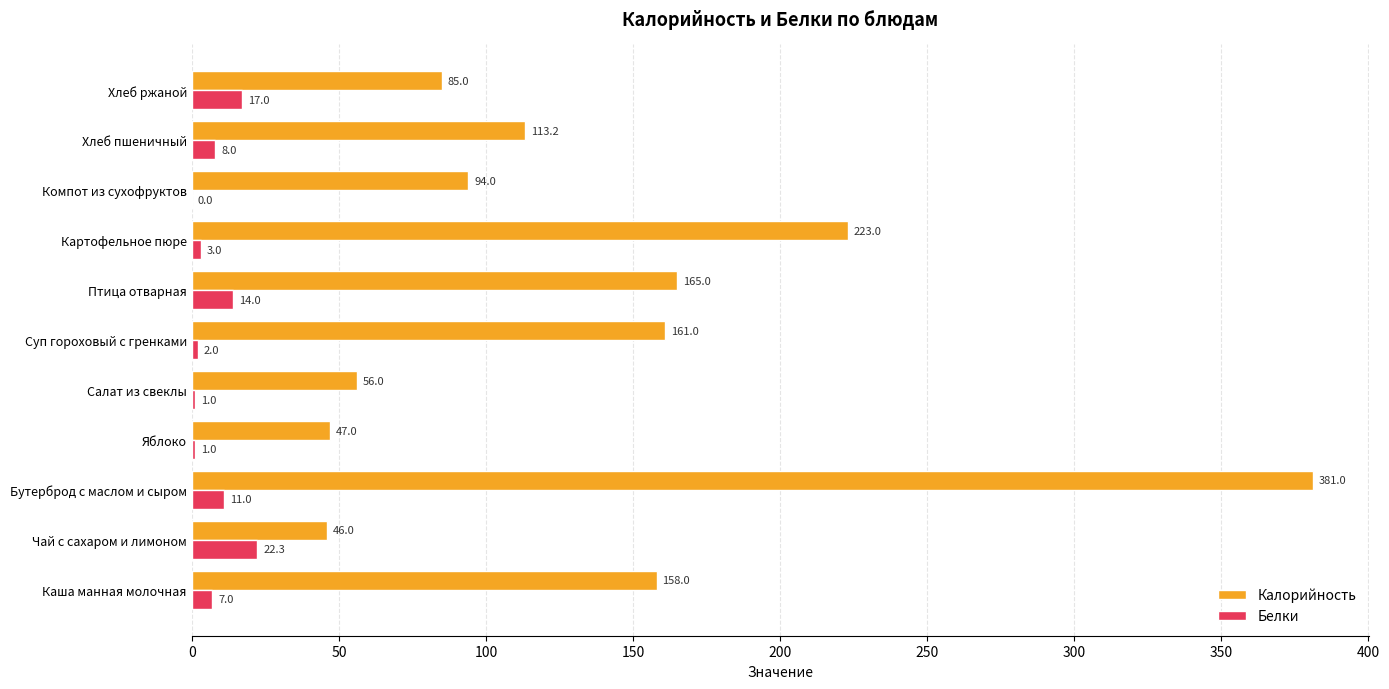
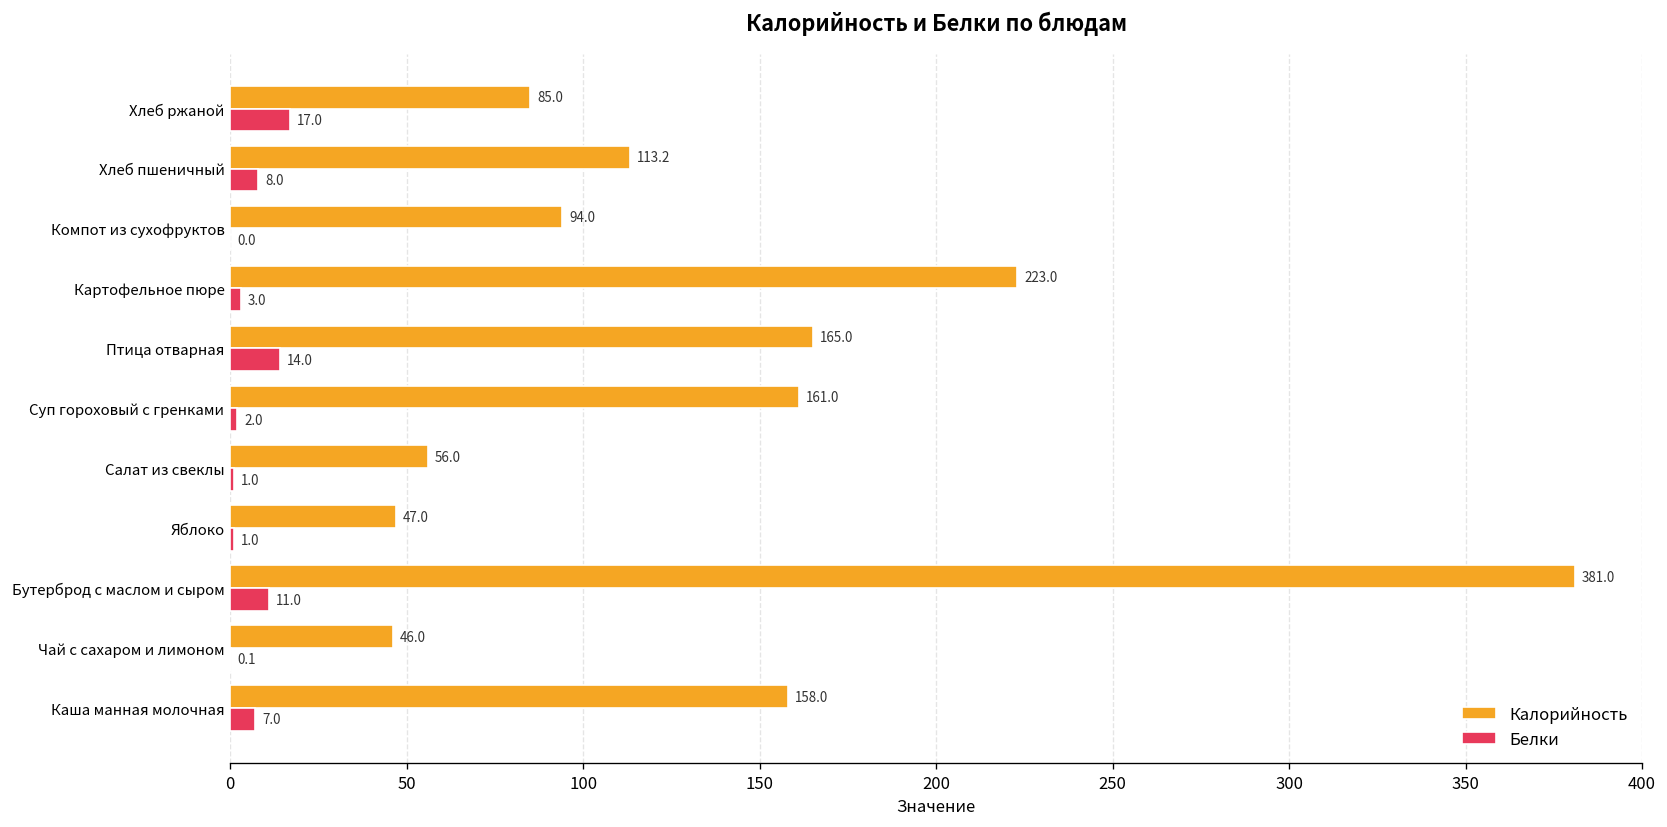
Белки, Чай с сахаром и лимоном: 22.3 -> 0.1
